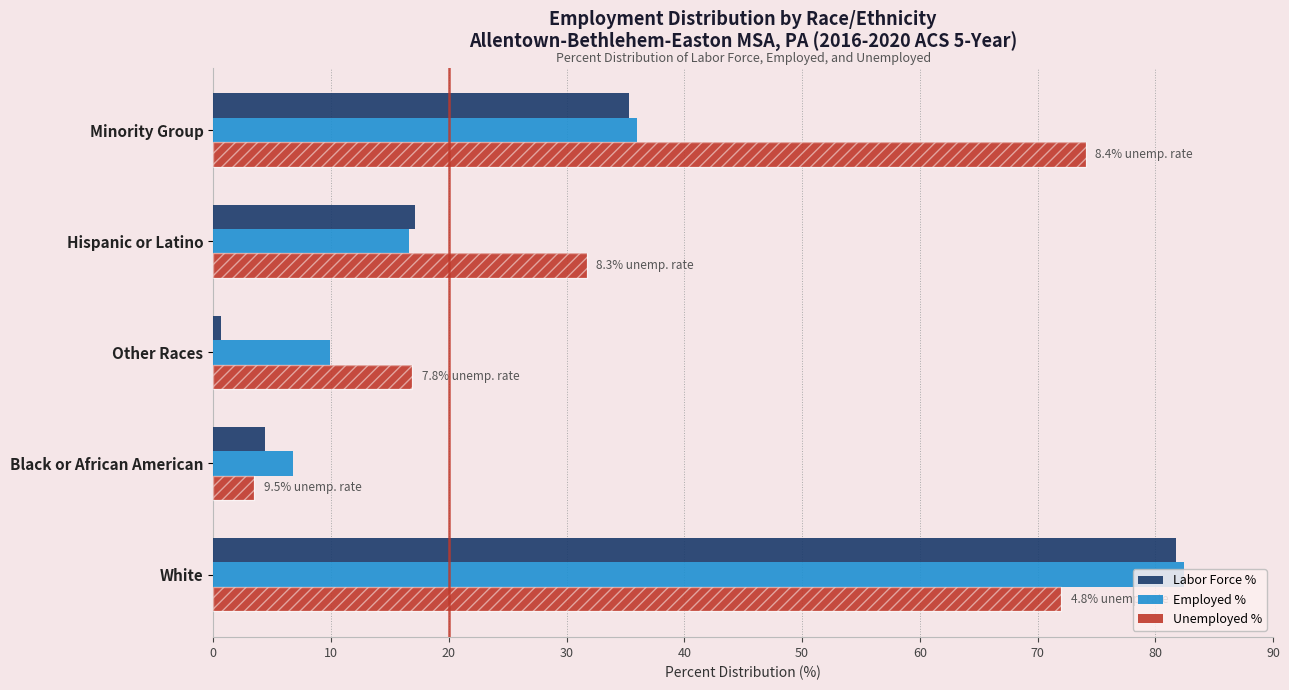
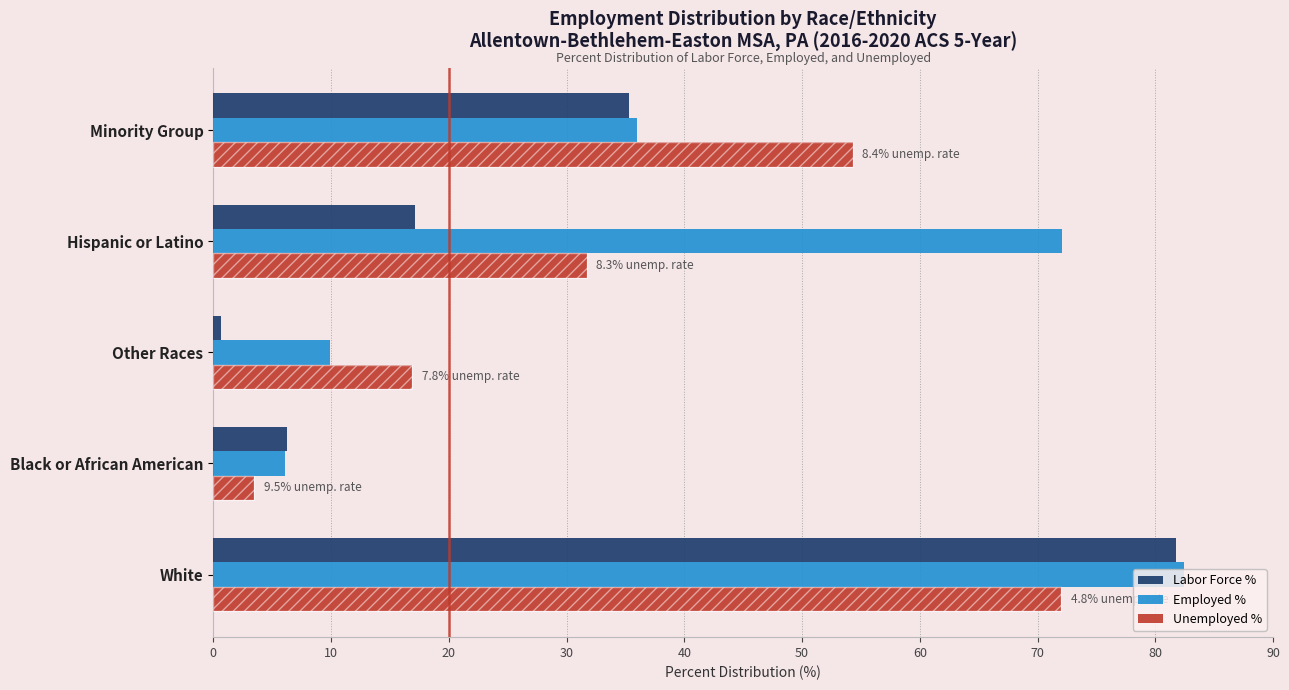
Unemployed %, Minority Group: 74.1 -> 54.3
Employed %, Hispanic or Latino: 16.6 -> 72.1
Labor Force %, Black or African American: 4.4 -> 6.3
Employed %, Black or African American: 6.8 -> 6.1
